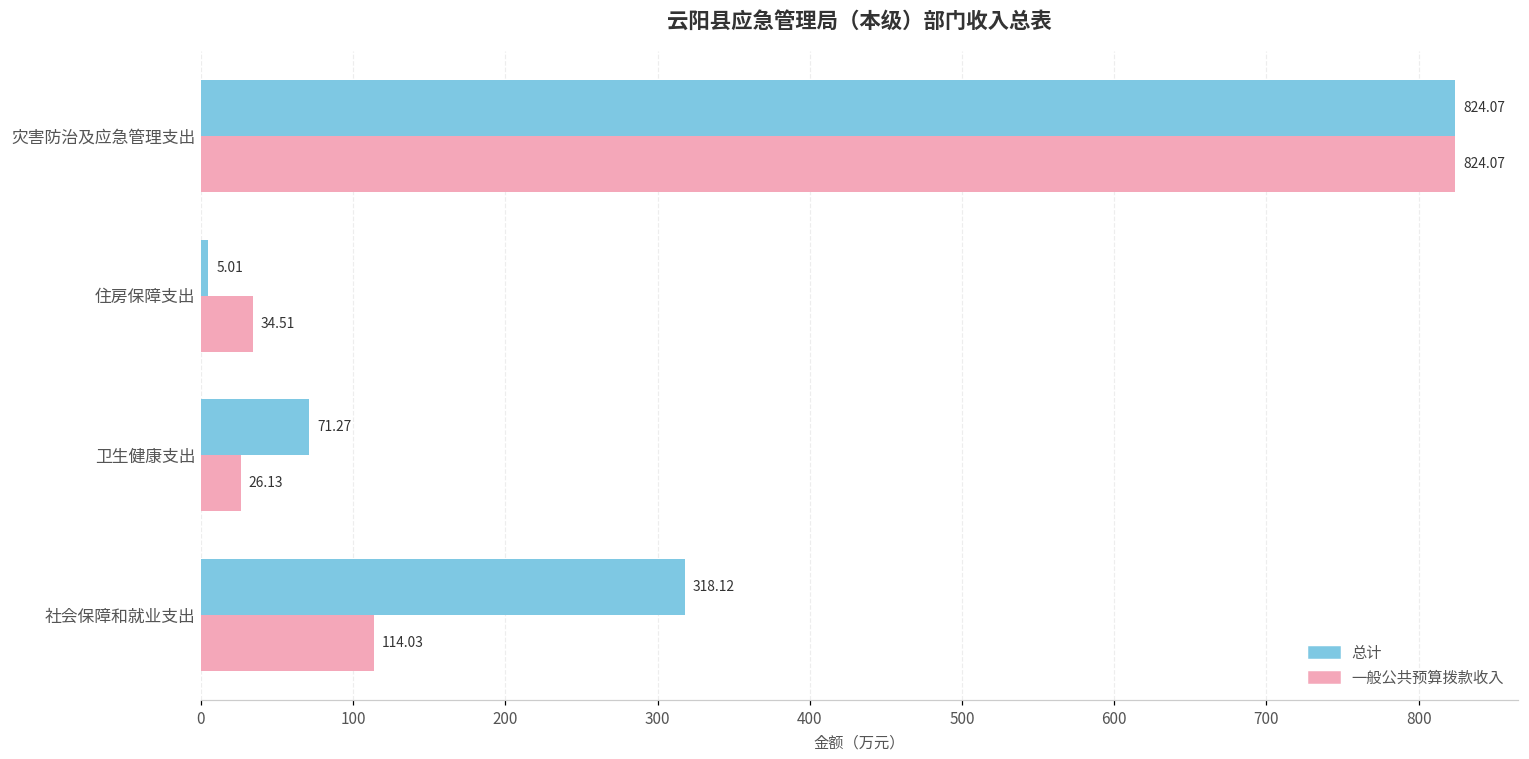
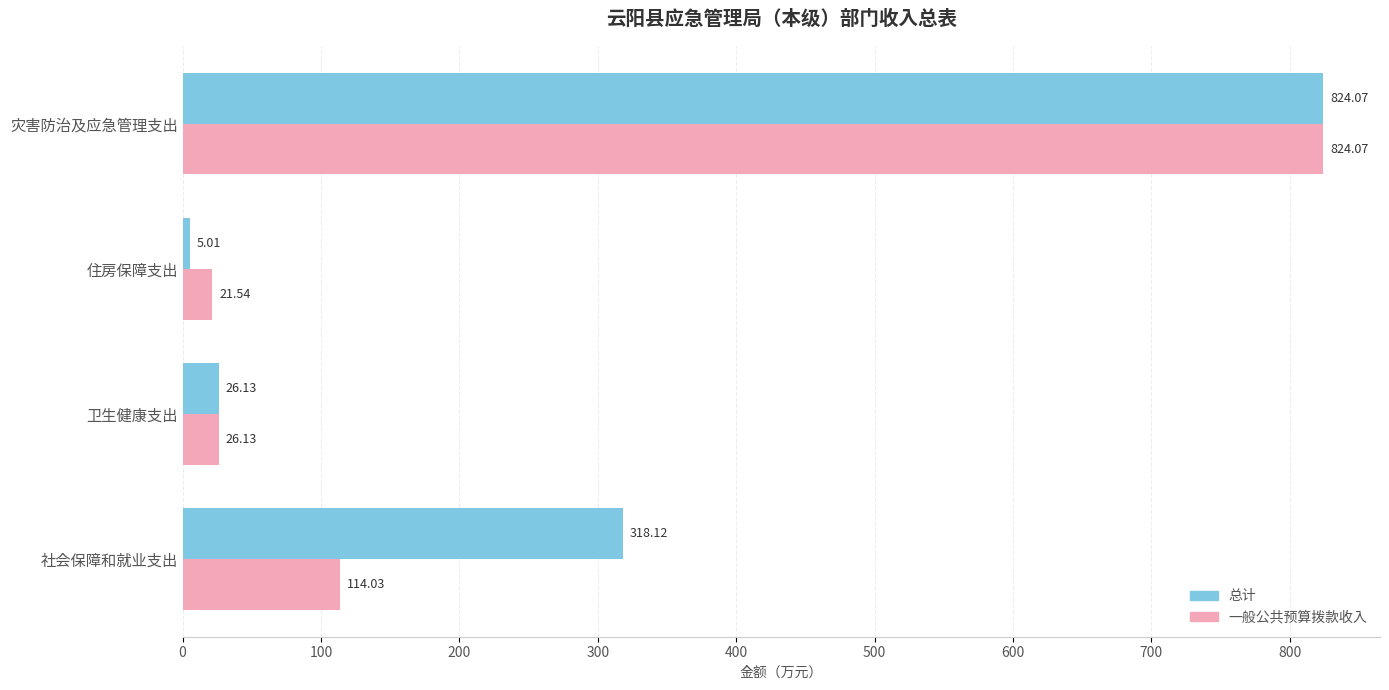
一般公共预算拨款收入, 住房保障支出: 34.51 -> 21.54
总计, 卫生健康支出: 71.27 -> 26.13
